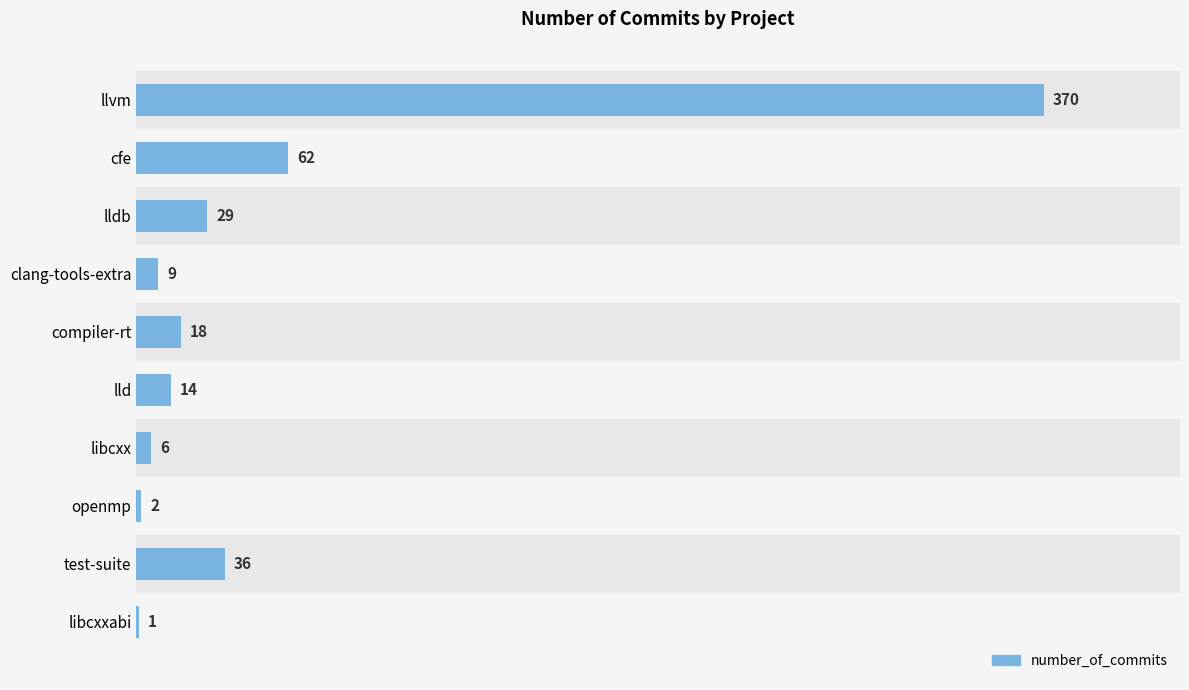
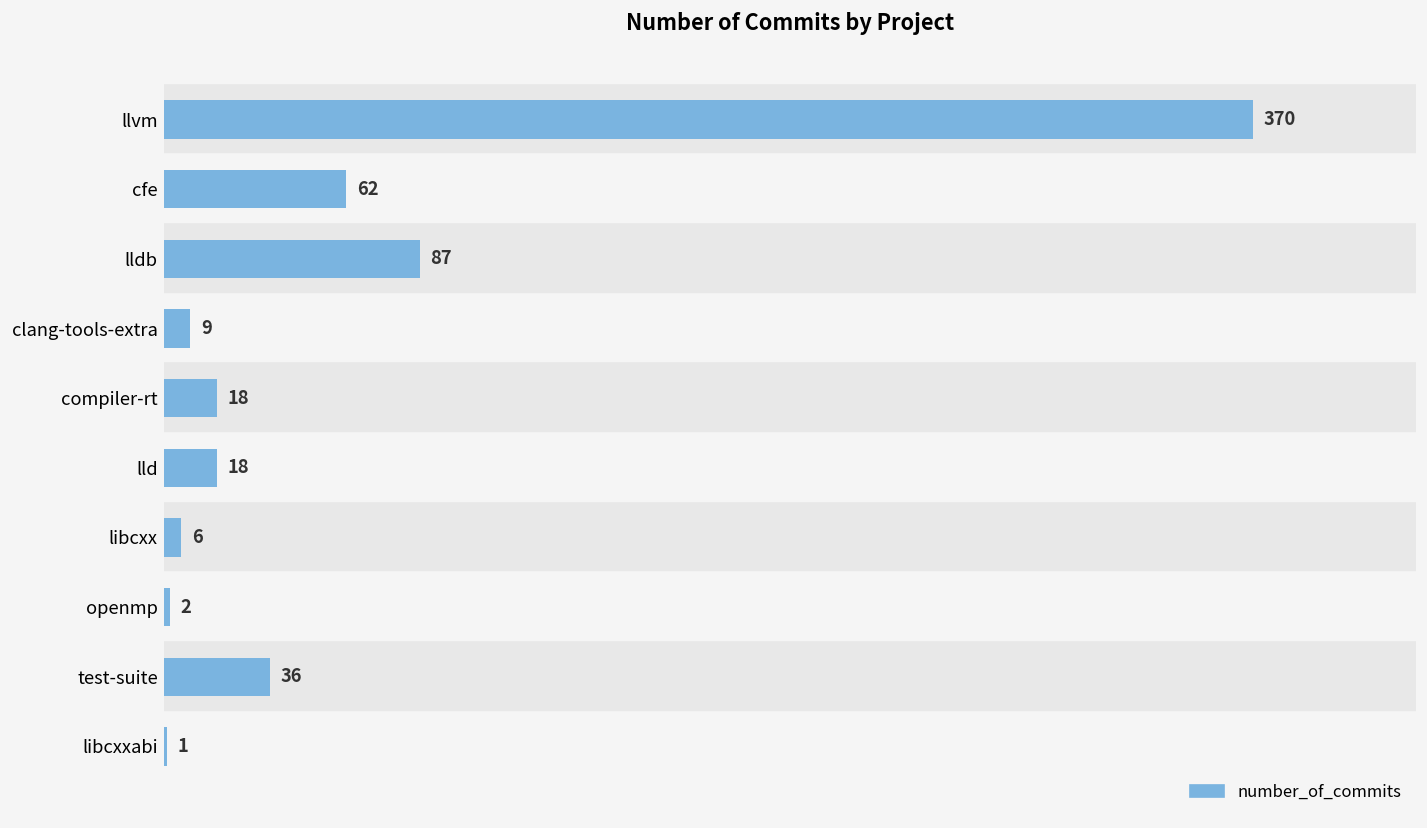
lldb: 29 -> 87
lld: 14 -> 18
